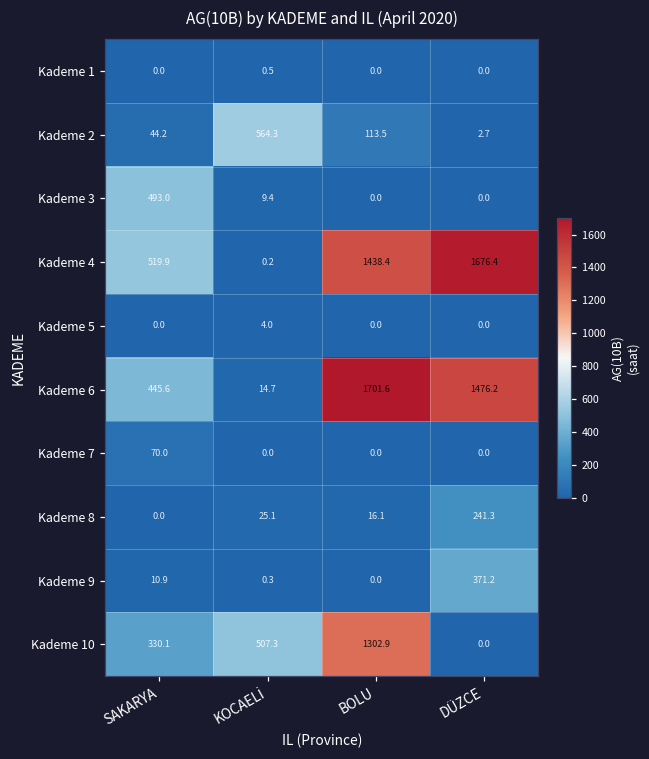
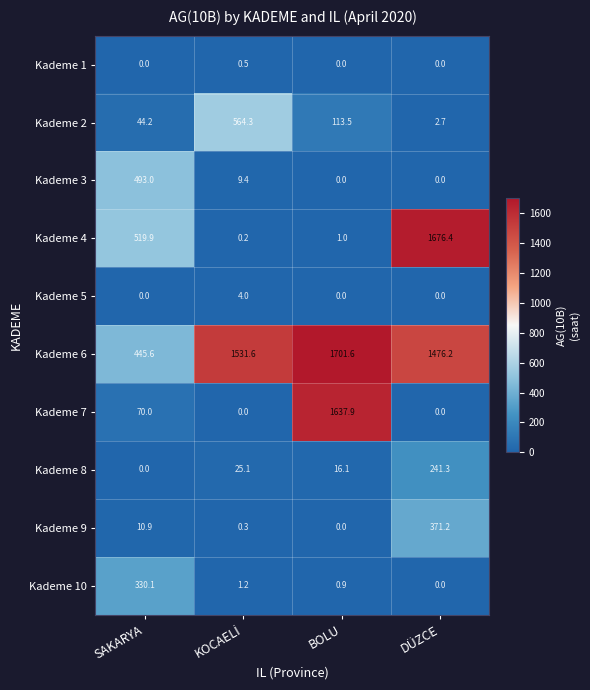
Kademe 4, BOLU: 1438.4 -> 1.0
Kademe 6, KOCAELİ: 14.7 -> 1531.6
Kademe 7, BOLU: 0.0 -> 1637.9
Kademe 10, KOCAELİ: 507.3 -> 1.2
Kademe 10, BOLU: 1302.9 -> 0.9
